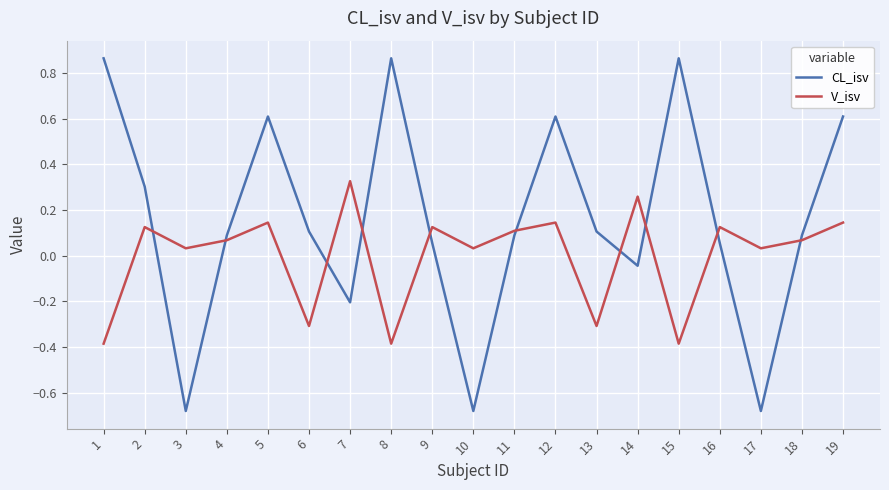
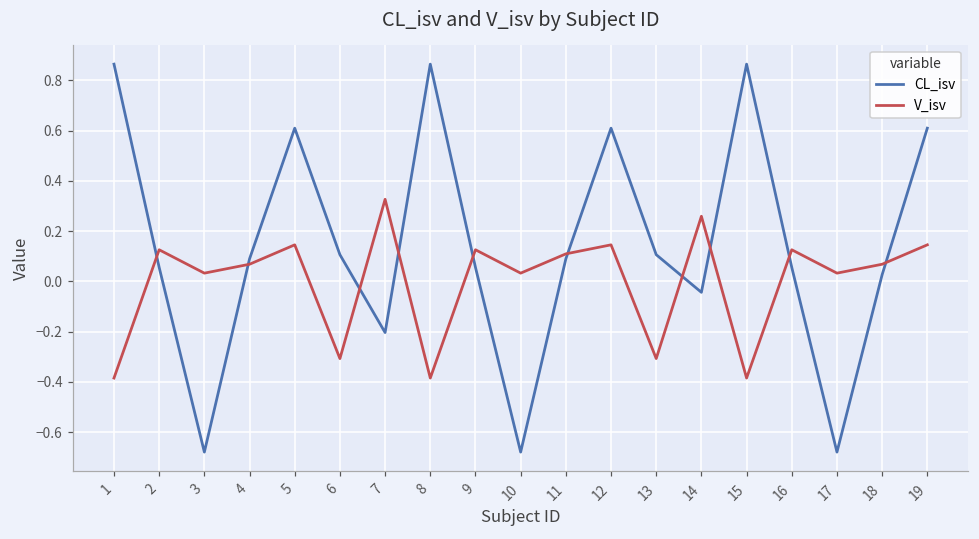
CL_isv, 2: 0.30 -> 0.06
CL_isv, 18: 0.09 -> 0.03
